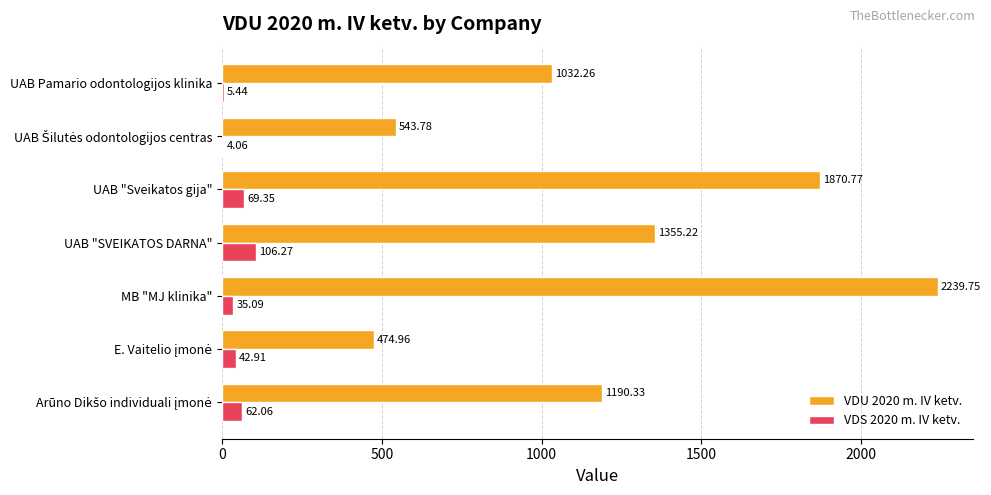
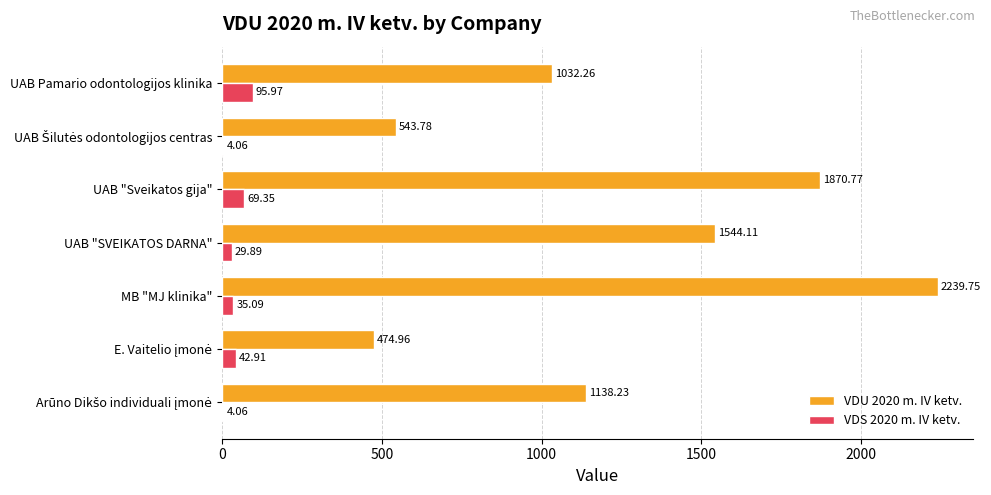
VDS 2020 m. IV ketv., UAB Pamario odontologijos klinika: 5.44 -> 95.97
VDU 2020 m. IV ketv., UAB "SVEIKATOS DARNA": 1355.22 -> 1544.11
VDS 2020 m. IV ketv., UAB "SVEIKATOS DARNA": 106.27 -> 29.89
VDU 2020 m. IV ketv., Arūno Dikšo individuali įmonė: 1190.33 -> 1138.23
VDS 2020 m. IV ketv., Arūno Dikšo individuali įmonė: 62.06 -> 4.06
